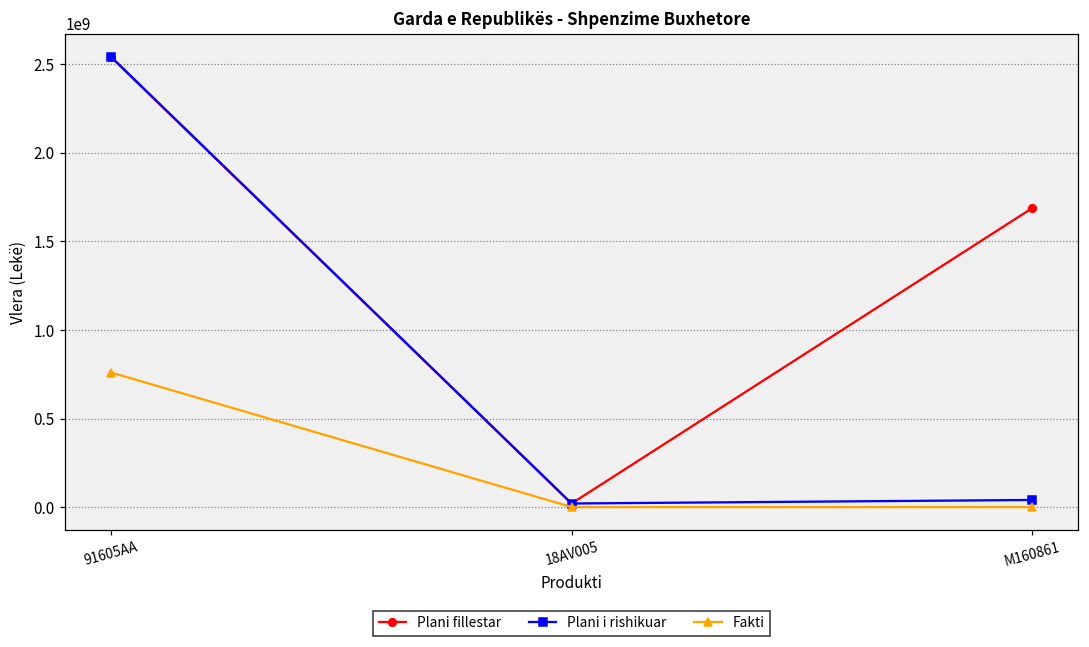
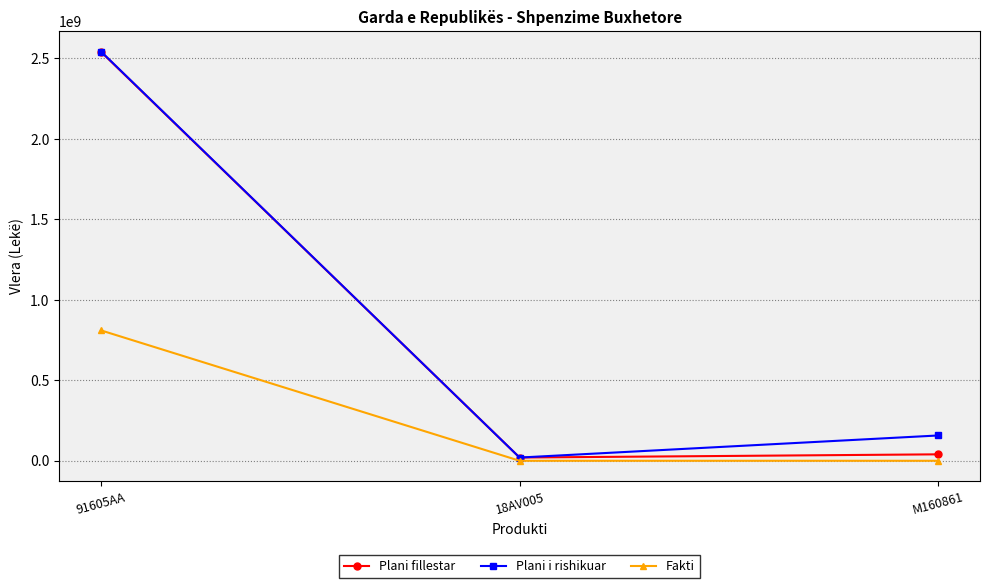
Fakti, 91605AA: 760000000 -> 810000000
Plani fillestar, M160861: 1690000000 -> 40000000
Plani i rishikuar, M160861: 40000000 -> 160000000
